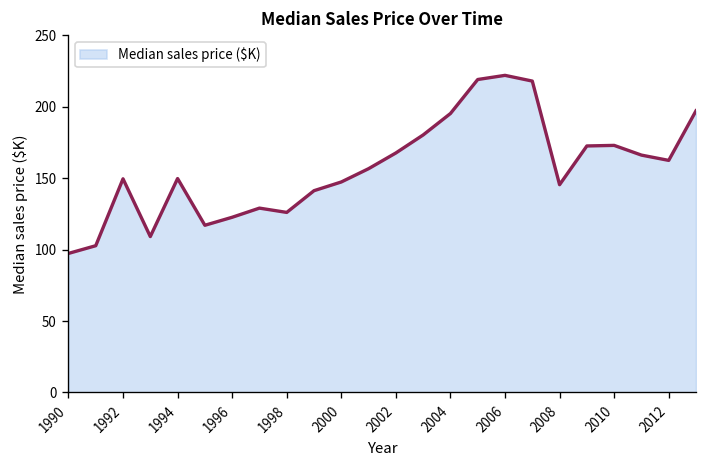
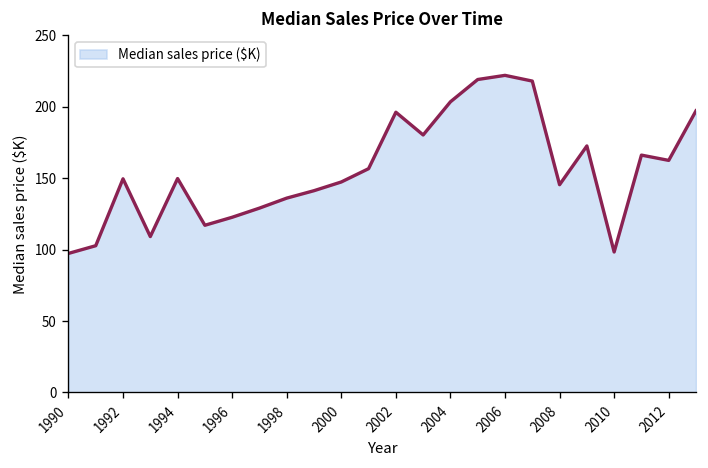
1998: 126 -> 136
2002: 168 -> 196
2004: 195 -> 203
2010: 173 -> 98
